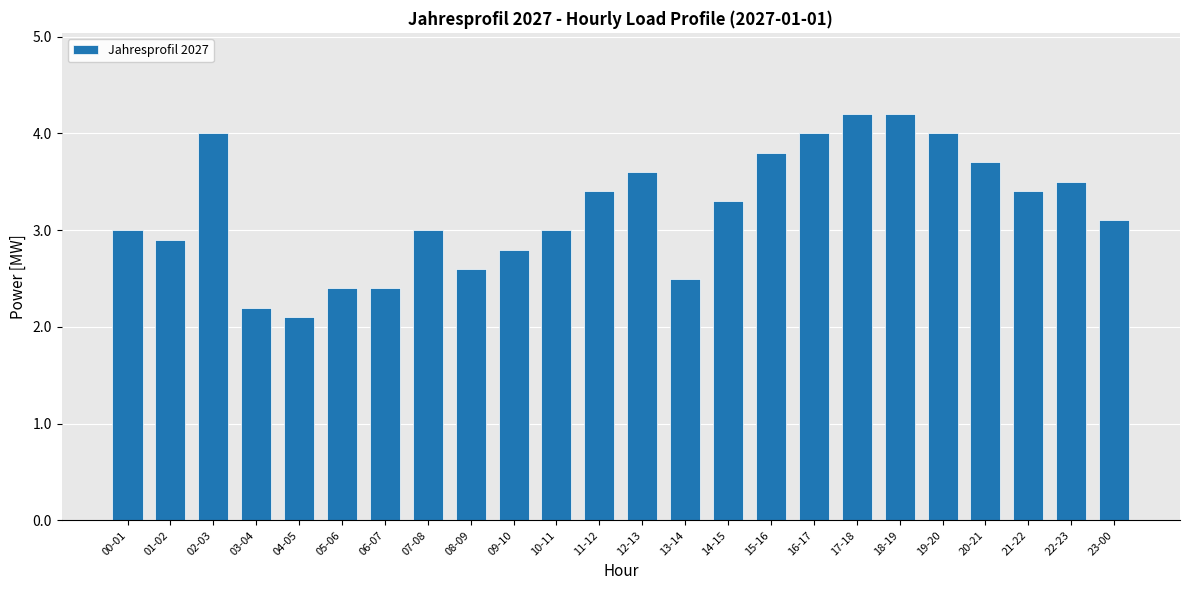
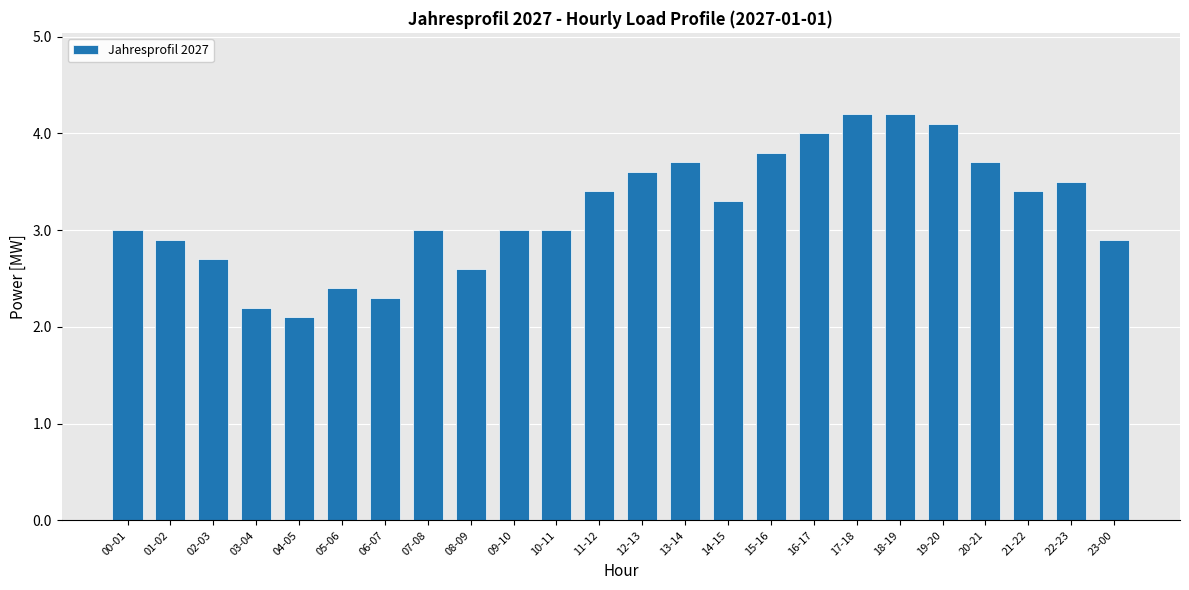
02-03: 4.0 -> 2.7
06-07: 2.4 -> 2.3
09-10: 2.8 -> 3.0
13-14: 2.5 -> 3.7
19-20: 4.0 -> 4.1
23-00: 3.1 -> 2.9
